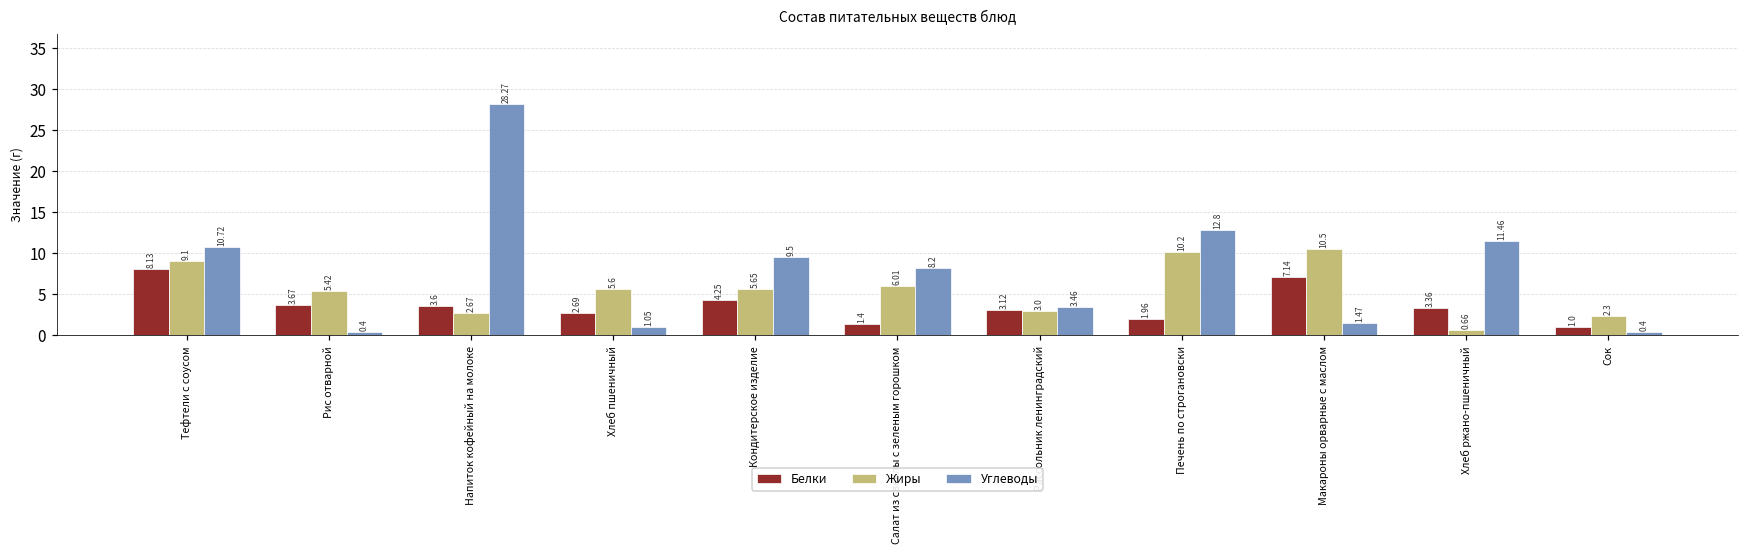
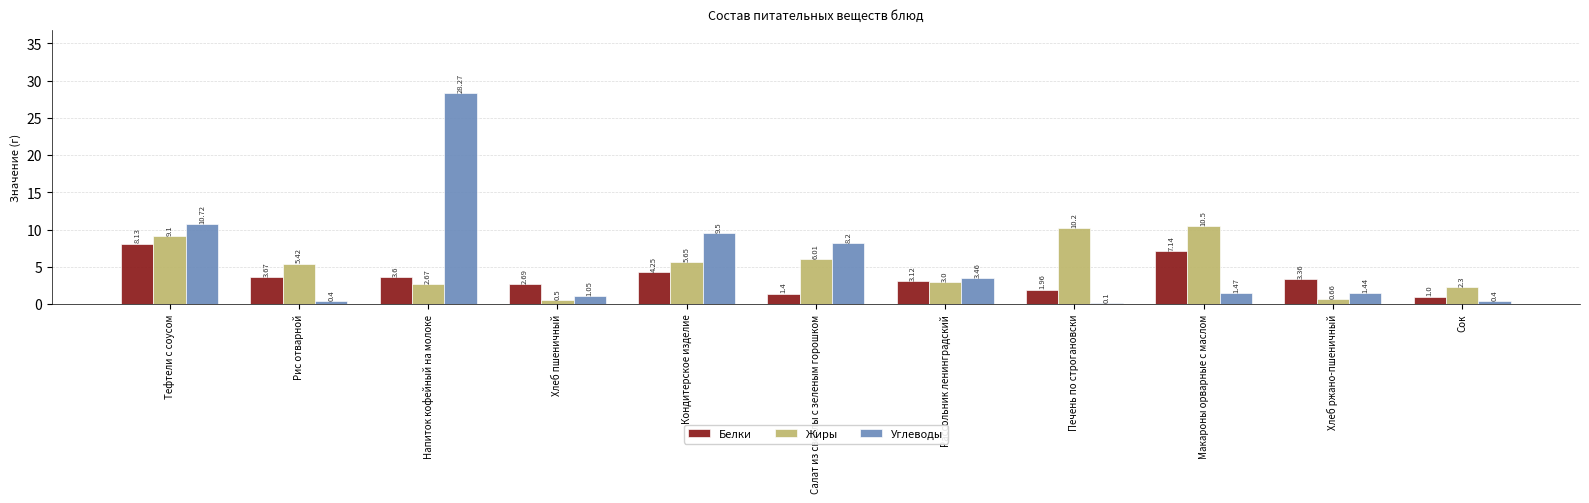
Жиры, Хлеб пшеничный: 5.6 -> 0.5
Углеводы, Печень по строгановски: 12.8 -> 0.1
Углеводы, Хлеб ржано-пшеничный: 11.46 -> 1.44
